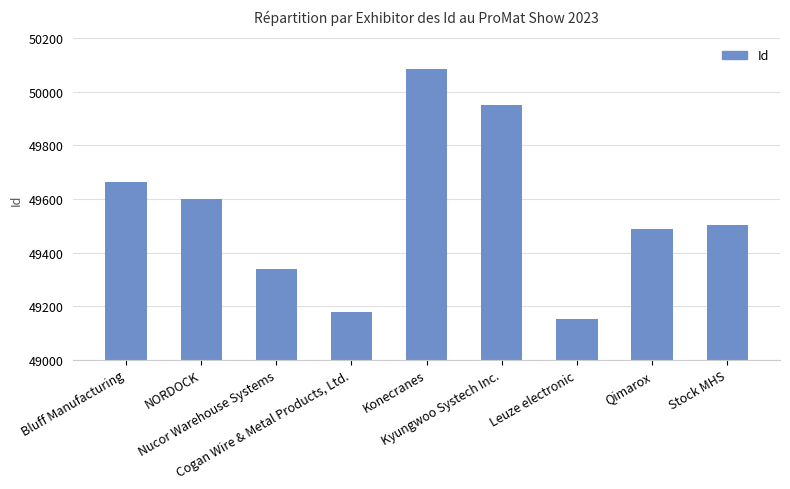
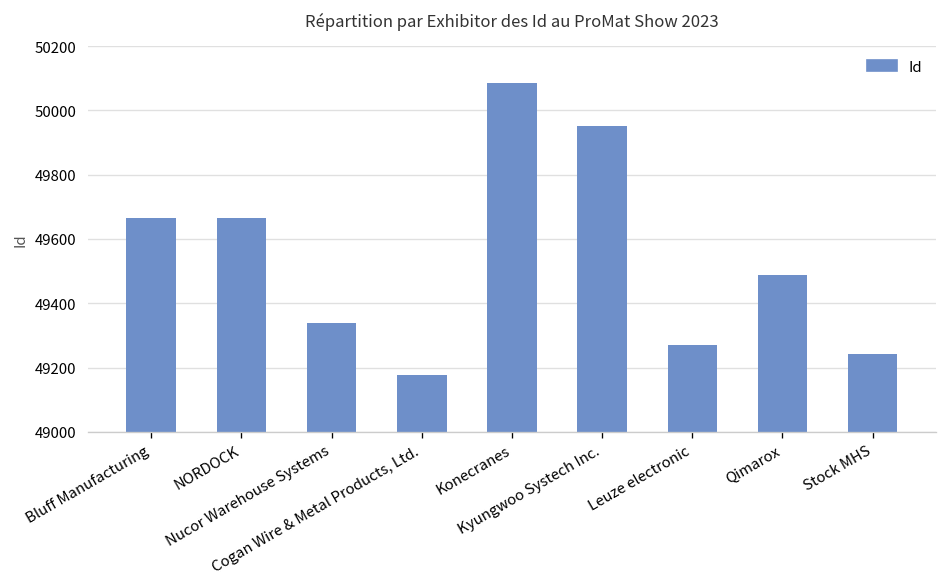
NORDOCK: 49600 -> 49660
Leuze electronic: 49150 -> 49270
Stock MHS: 49500 -> 49240
